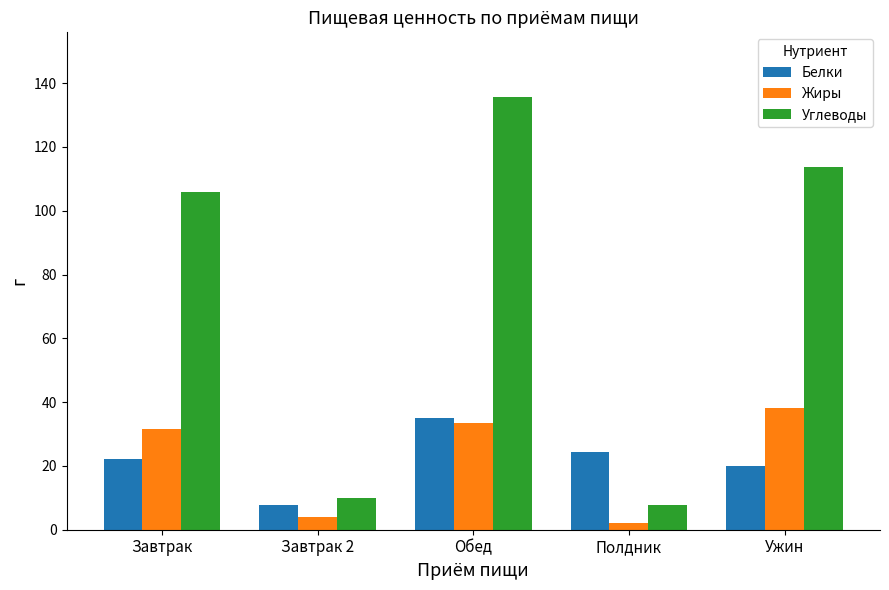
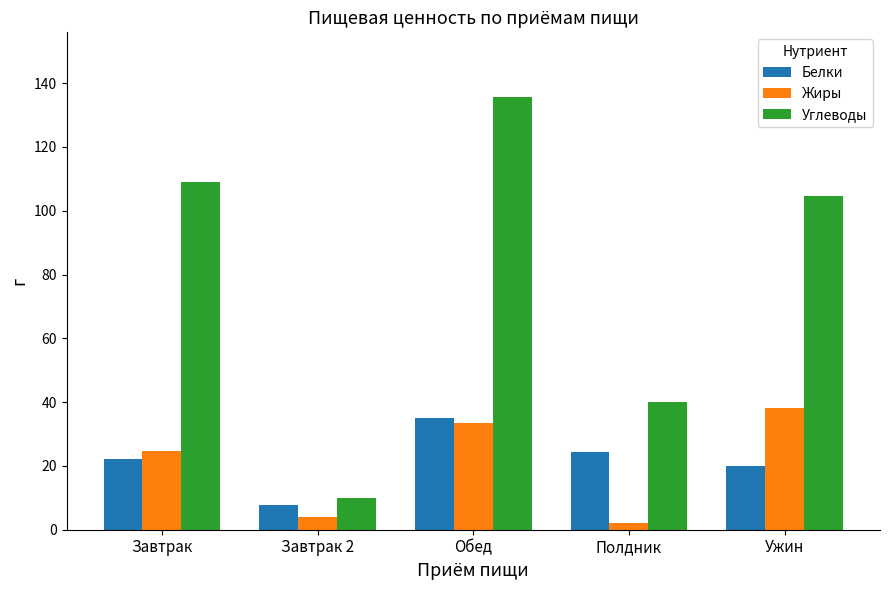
Жиры, Завтрак: 32 -> 25
Углеводы, Завтрак: 106 -> 109
Углеводы, Полдник: 8 -> 40
Углеводы, Ужин: 114 -> 105
